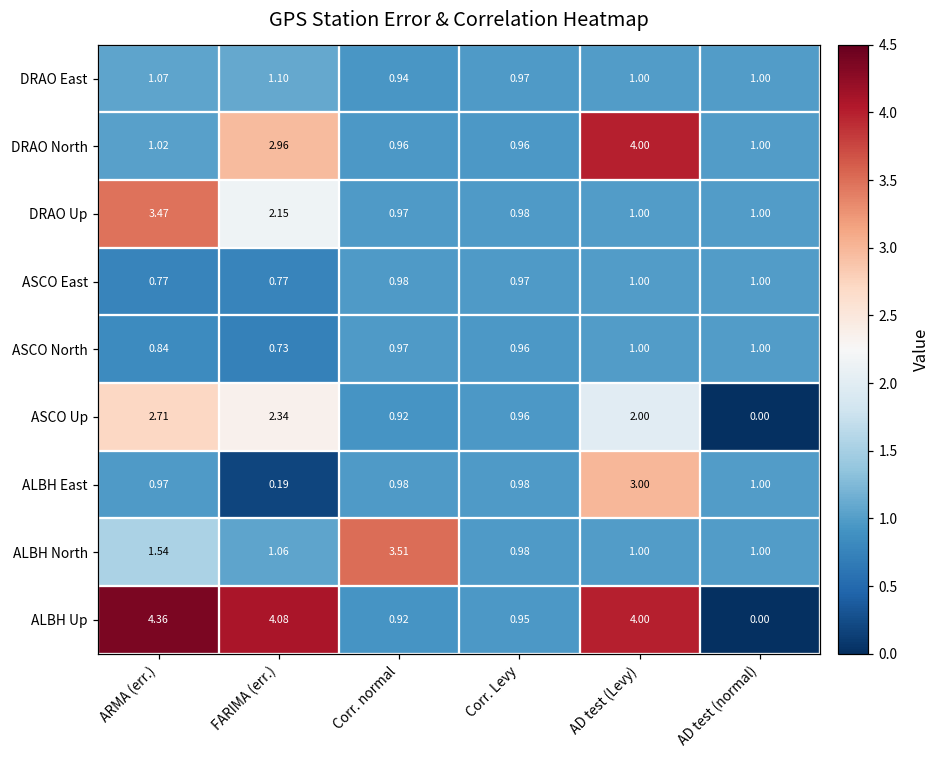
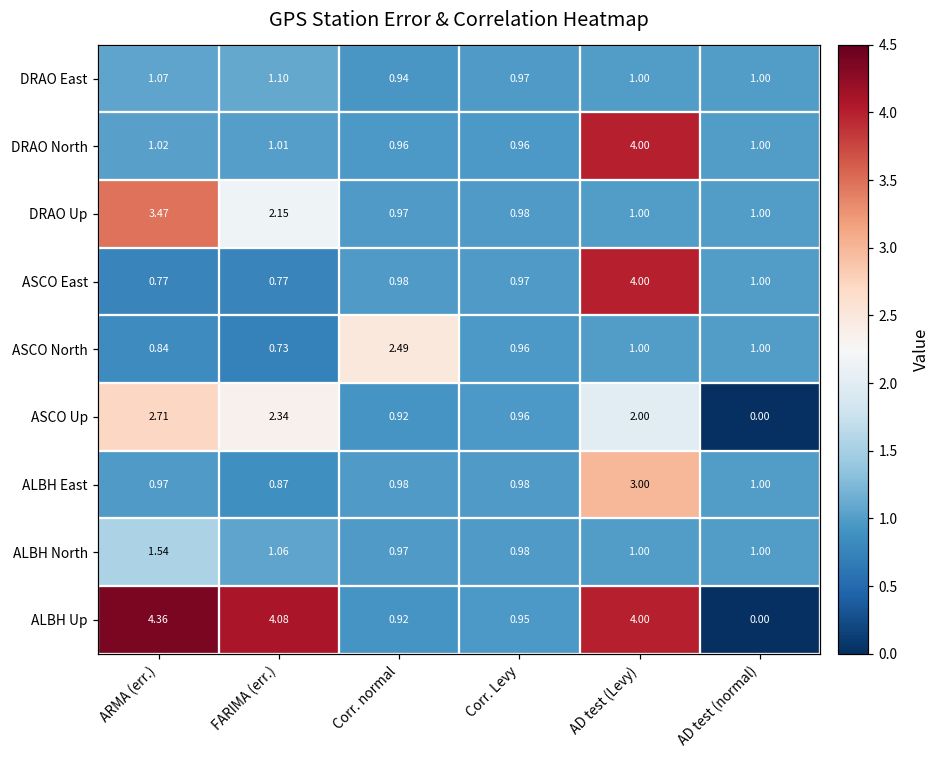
DRAO North, FARIMA (err.): 2.96 -> 1.01
ASCO East, AD test (Levy): 1.00 -> 4.00
ASCO North, Corr. normal: 0.97 -> 2.49
ALBH East, FARIMA (err.): 0.19 -> 0.87
ALBH North, Corr. normal: 3.51 -> 0.97
